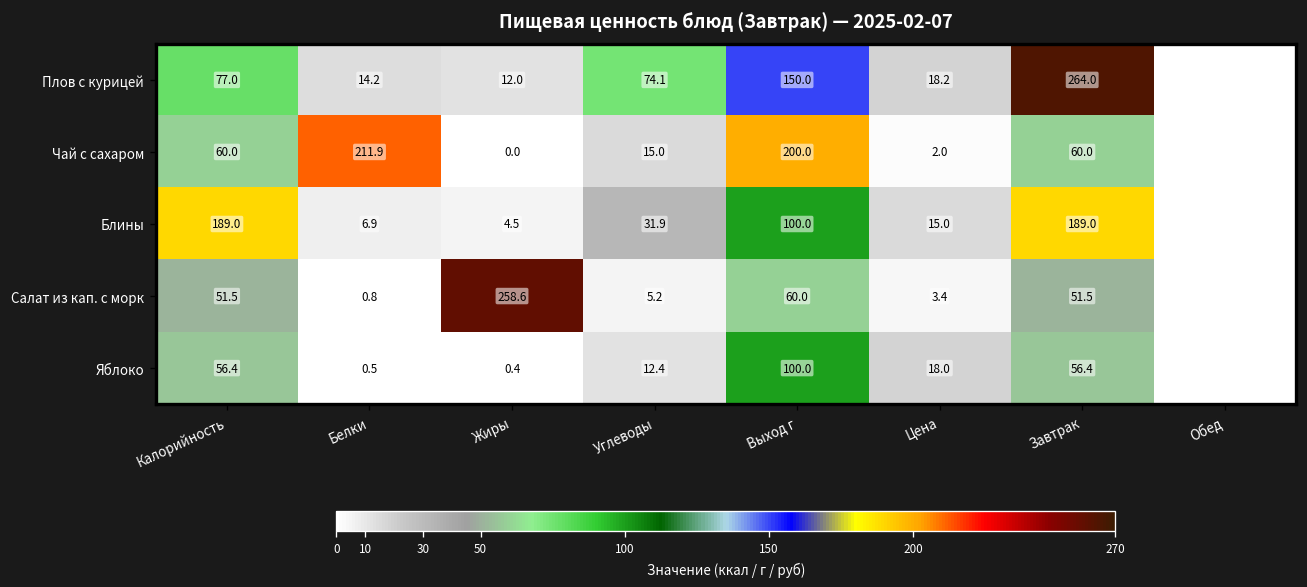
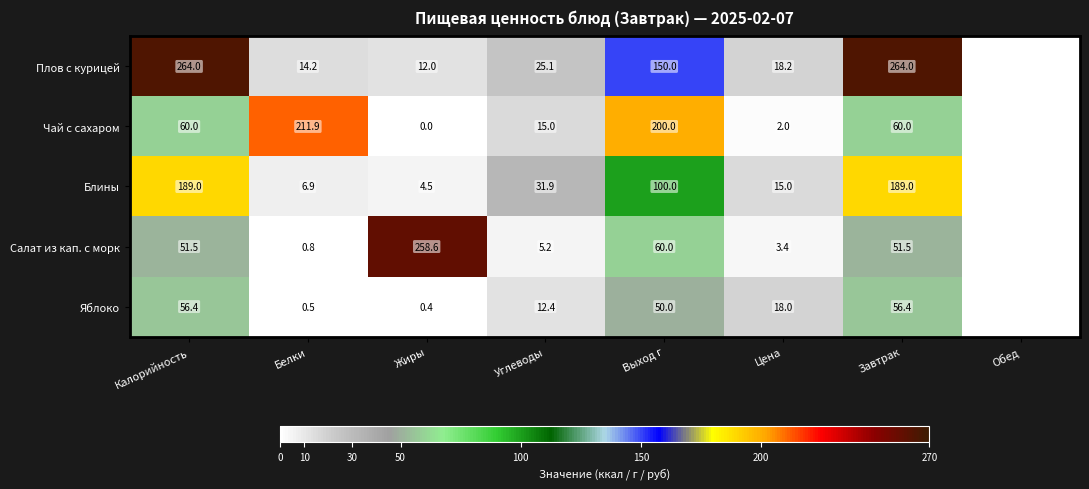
Плов с курицей, Калорийность: 77.0 -> 264.0
Плов с курицей, Углеводы: 74.1 -> 25.1
Яблоко, Выход г: 100.0 -> 50.0
